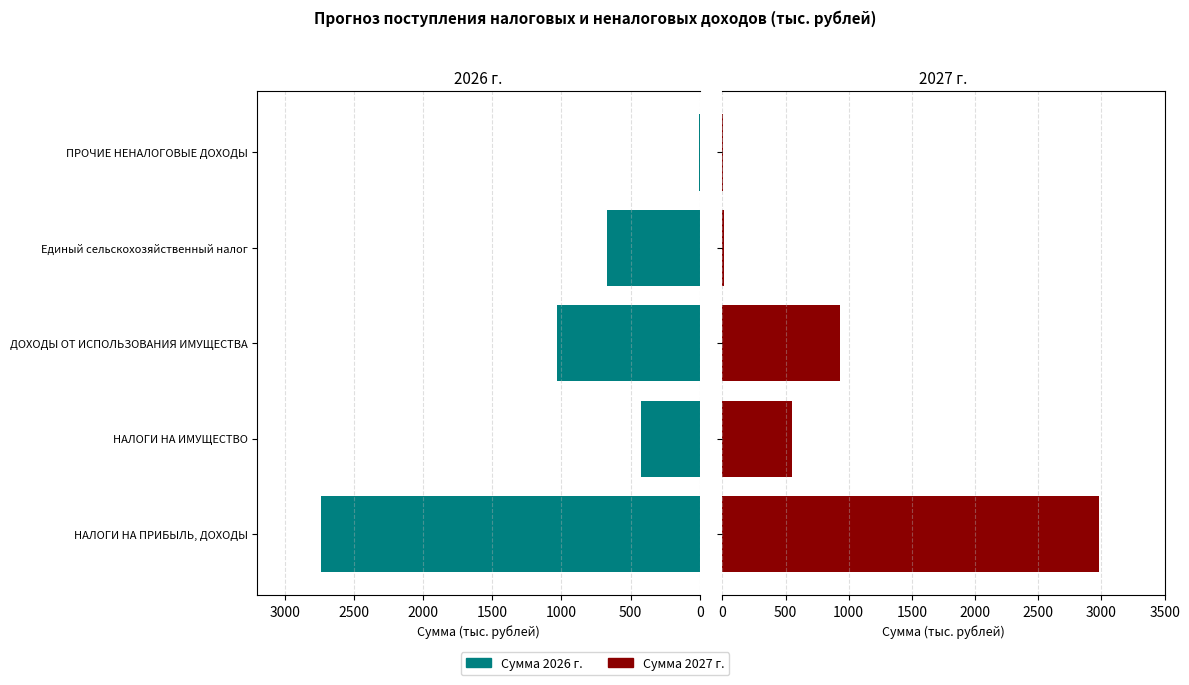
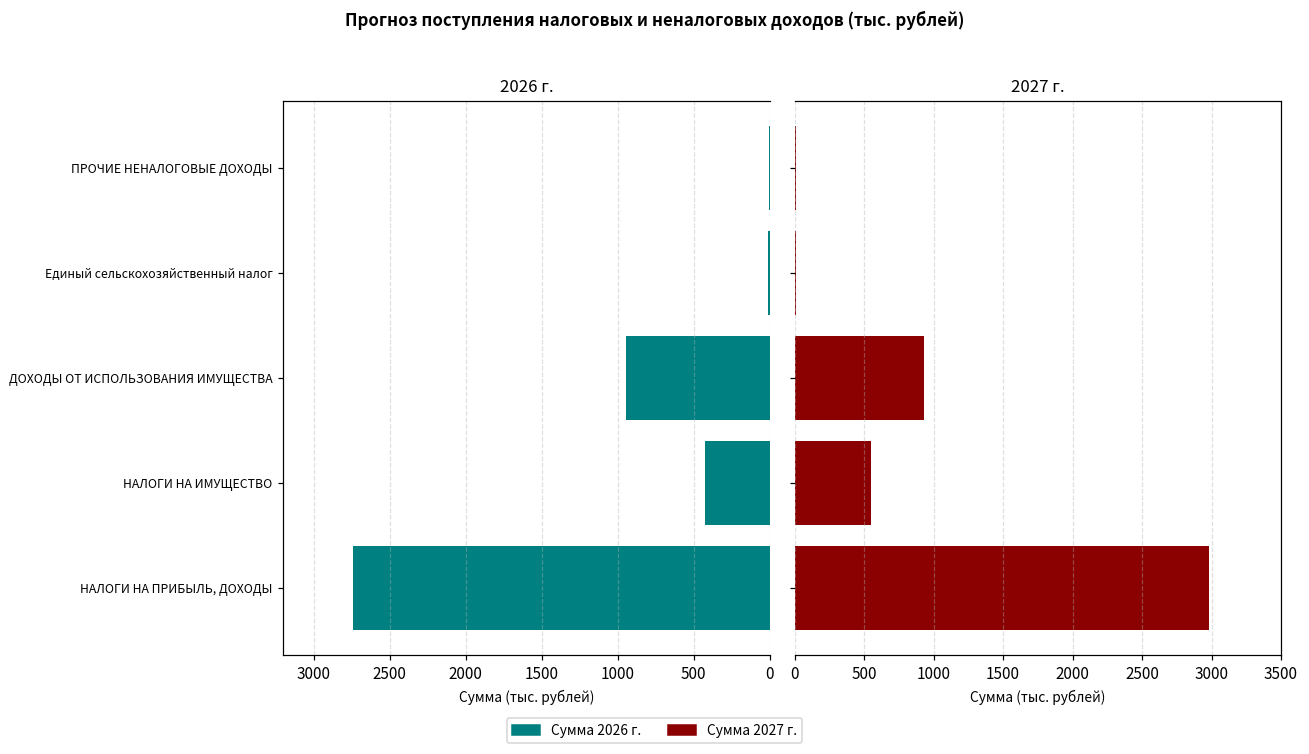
2026 г., Единый сельскохозяйственный налог: 670 -> 10
2026 г., ДОХОДЫ ОТ ИСПОЛЬЗОВАНИЯ ИМУЩЕСТВА: 1030 -> 940
